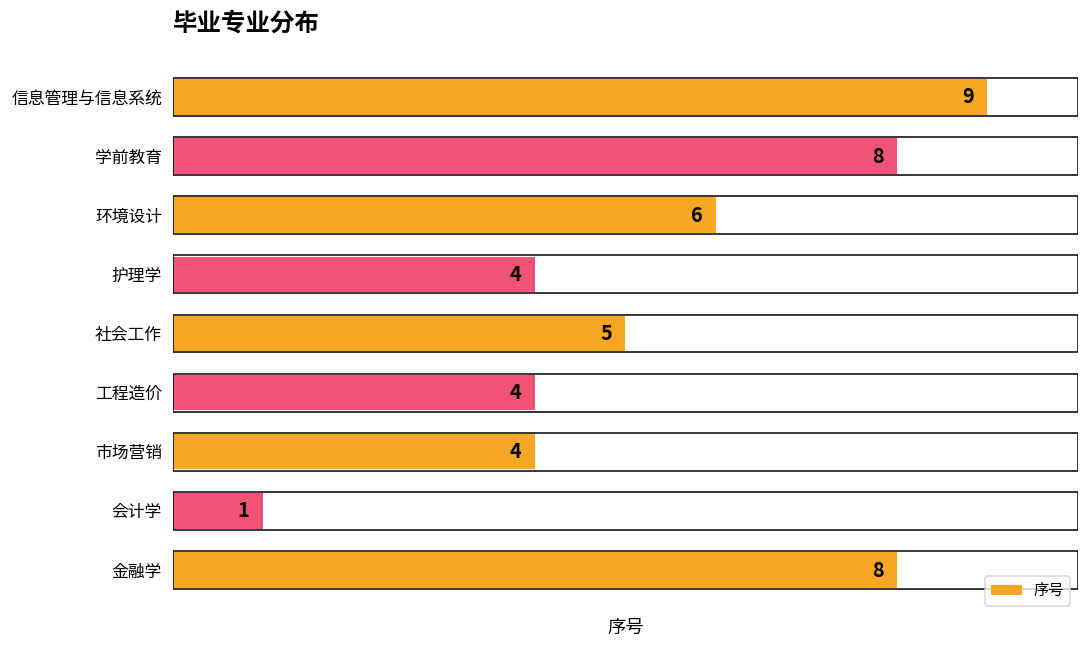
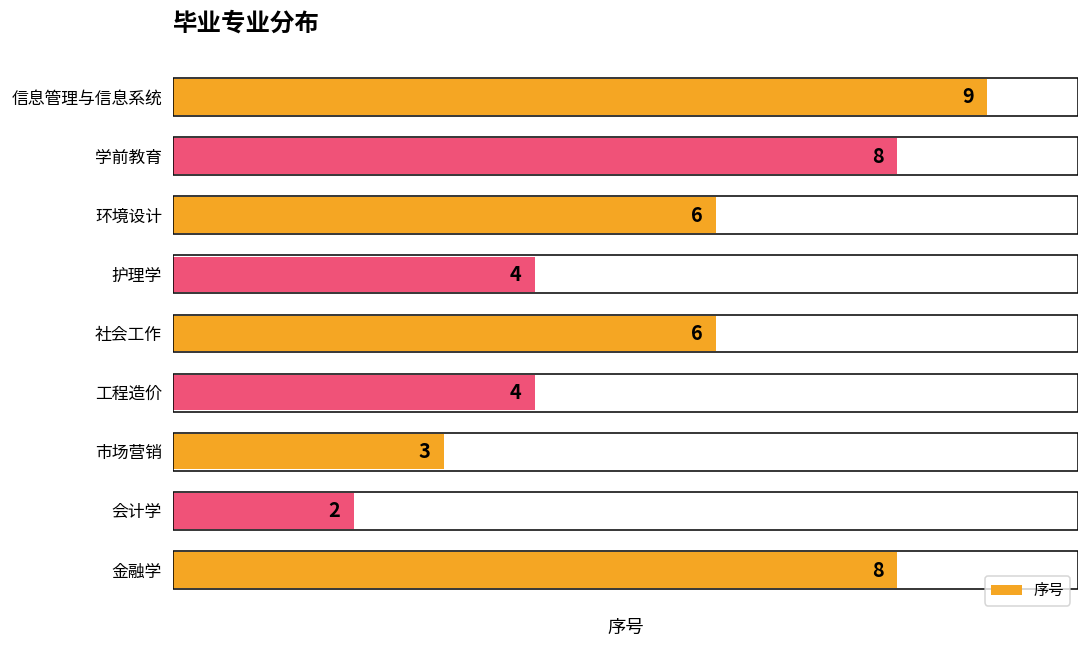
社会工作: 5 -> 6
市场营销: 4 -> 3
会计学: 1 -> 2
